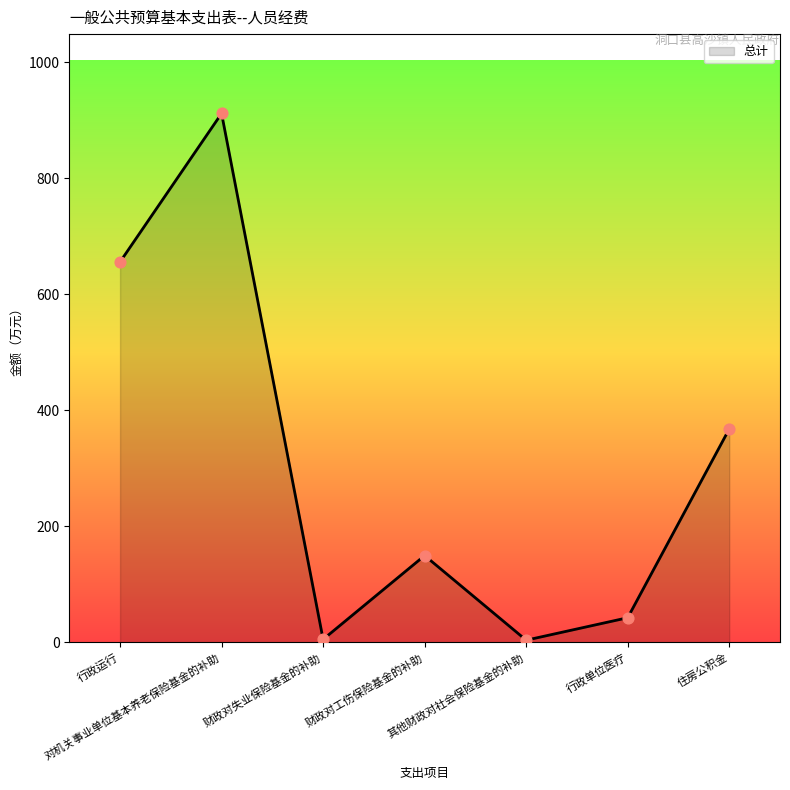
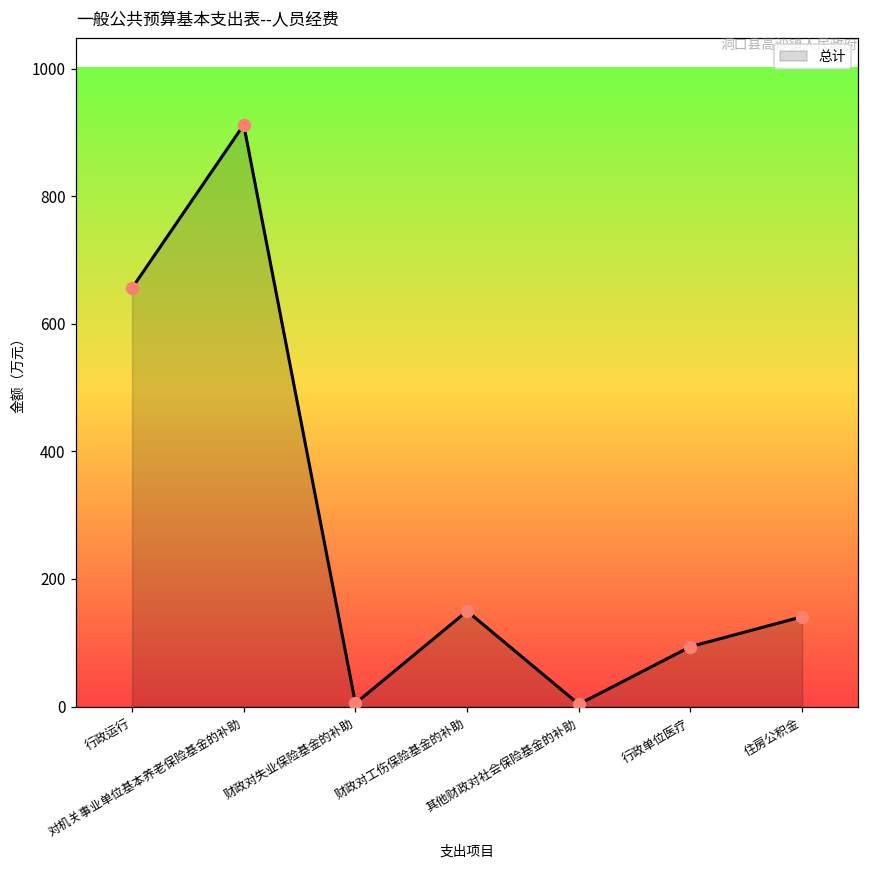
行政单位医疗: 40 -> 90
住房公积金: 370 -> 140
